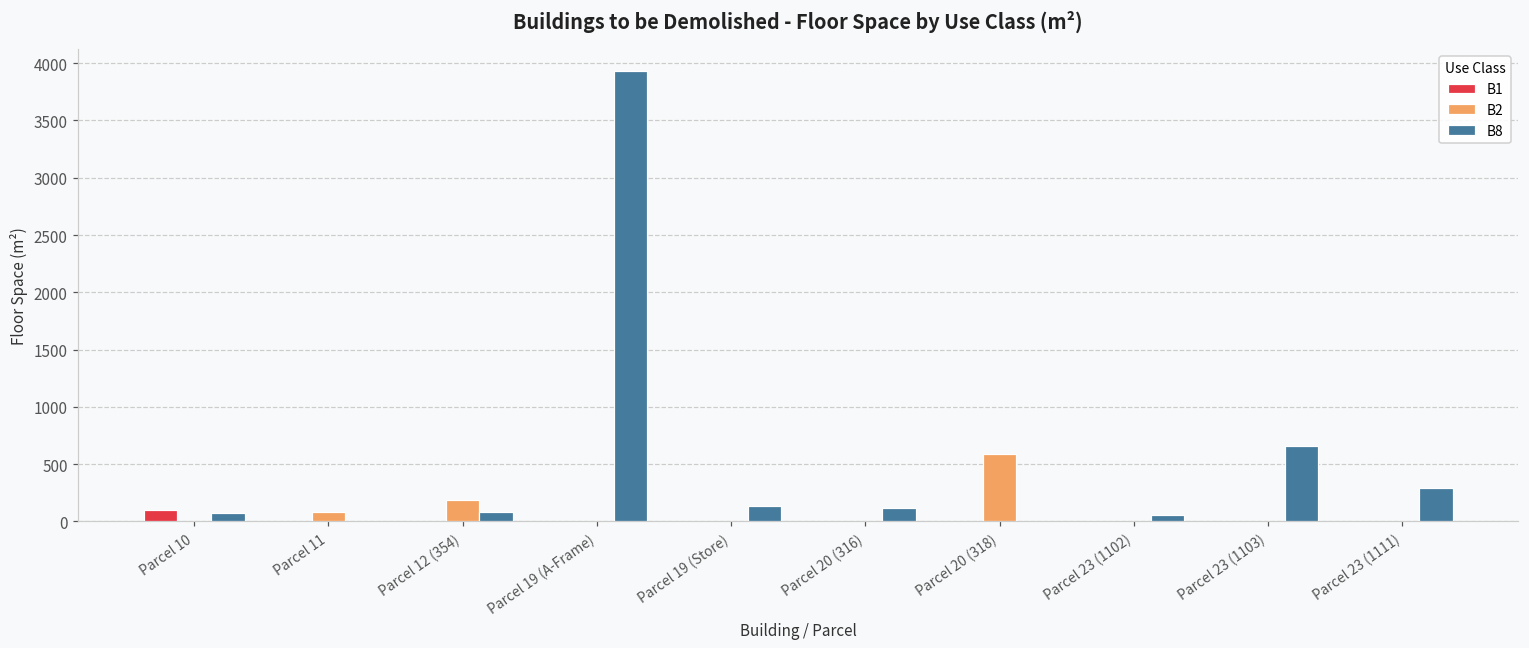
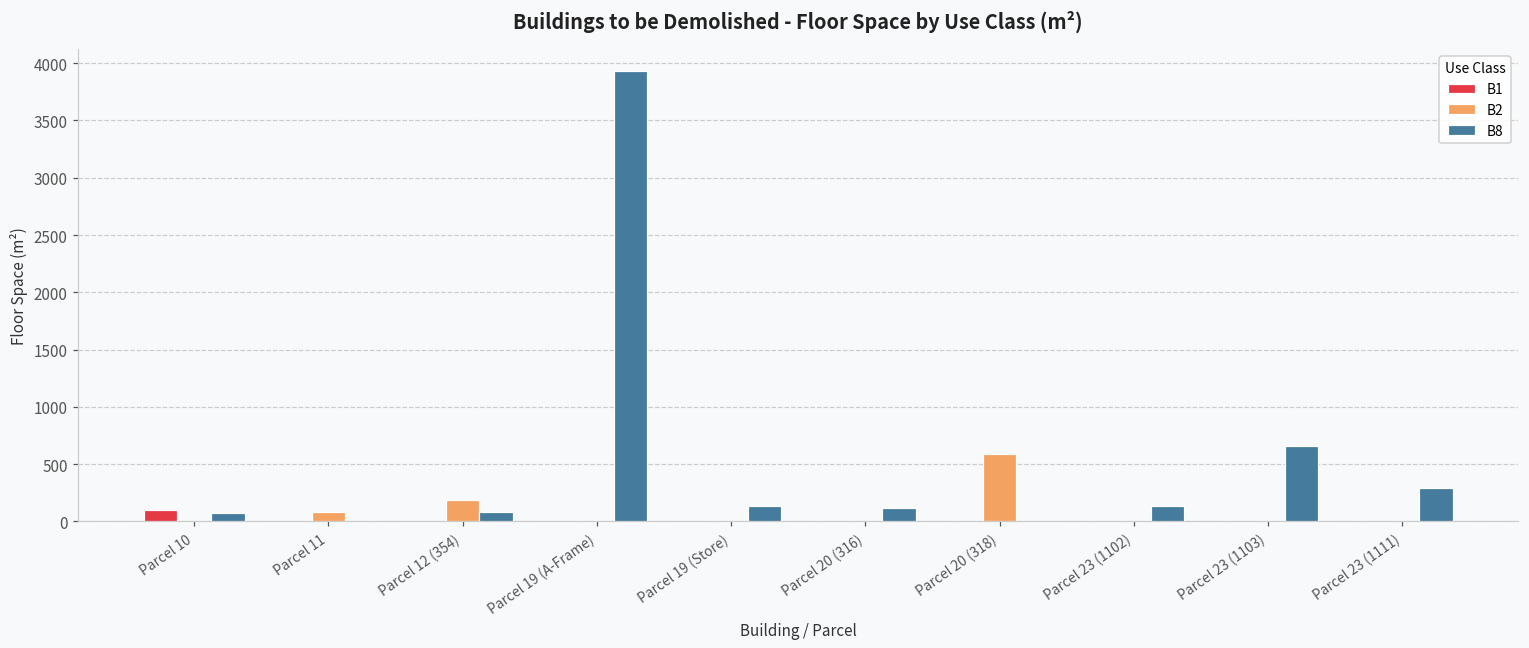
B8, Parcel 23 (1102): 60 -> 140
